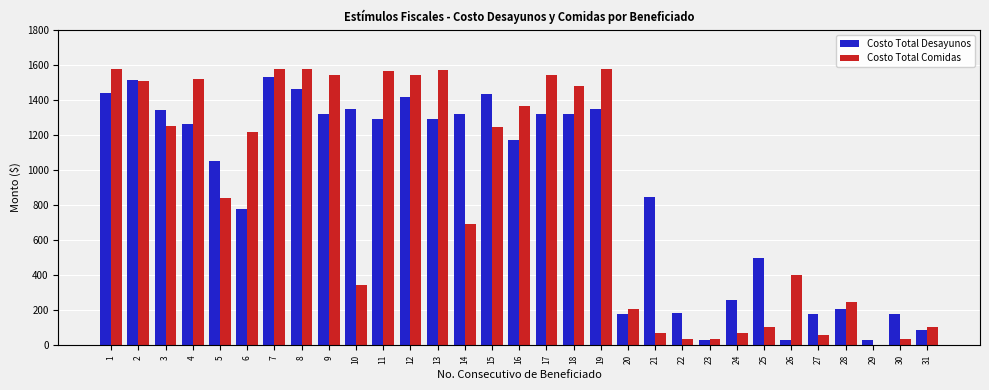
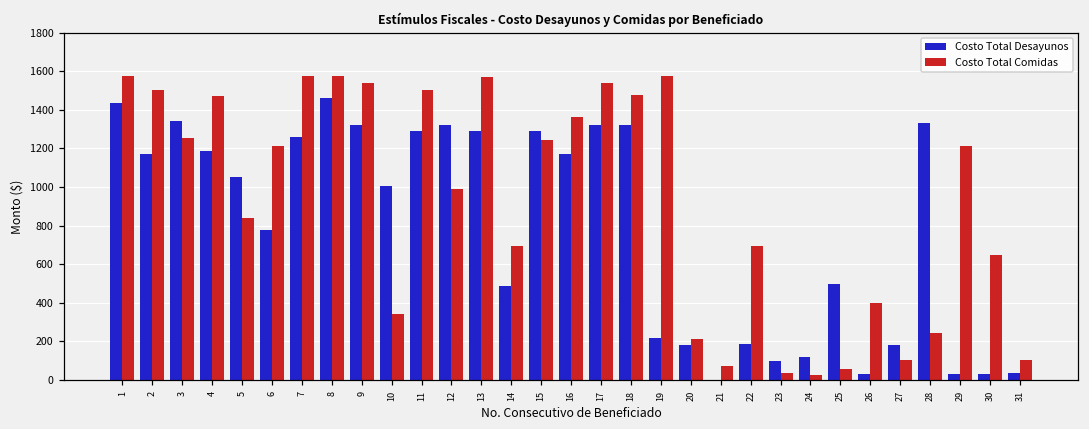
Costo Total Desayunos, 2: 1520 -> 1170
Costo Total Desayunos, 4: 1260 -> 1190
Costo Total Comidas, 4: 1520 -> 1470
Costo Total Desayunos, 7: 1530 -> 1260
Costo Total Desayunos, 10: 1350 -> 1010
Costo Total Comidas, 11: 1570 -> 1510
Costo Total Desayunos, 12: 1410 -> 1320
Costo Total Comidas, 12: 1540 -> 990
Costo Total Desayunos, 14: 1320 -> 490
Costo Total Desayunos, 15: 1430 -> 1290
Costo Total Desayunos, 19: 1350 -> 220
Costo Total Desayunos, 21: 850 -> 0
Costo Total Comidas, 22: 40 -> 700
Costo Total Desayunos, 23: 30 -> 100
Costo Total Desayunos, 24: 260 -> 120
Costo Total Comidas, 24: 70 -> 20
Costo Total Comidas, 25: 110 -> 60
Costo Total Comidas, 27: 60 -> 110
Costo Total Desayunos, 28: 210 -> 1330
Costo Total Comidas, 29: 0 -> 1210
Costo Total Desayunos, 30: 180 -> 30
Costo Total Comidas, 30: 40 -> 650
Costo Total Desayunos, 31: 90 -> 40
